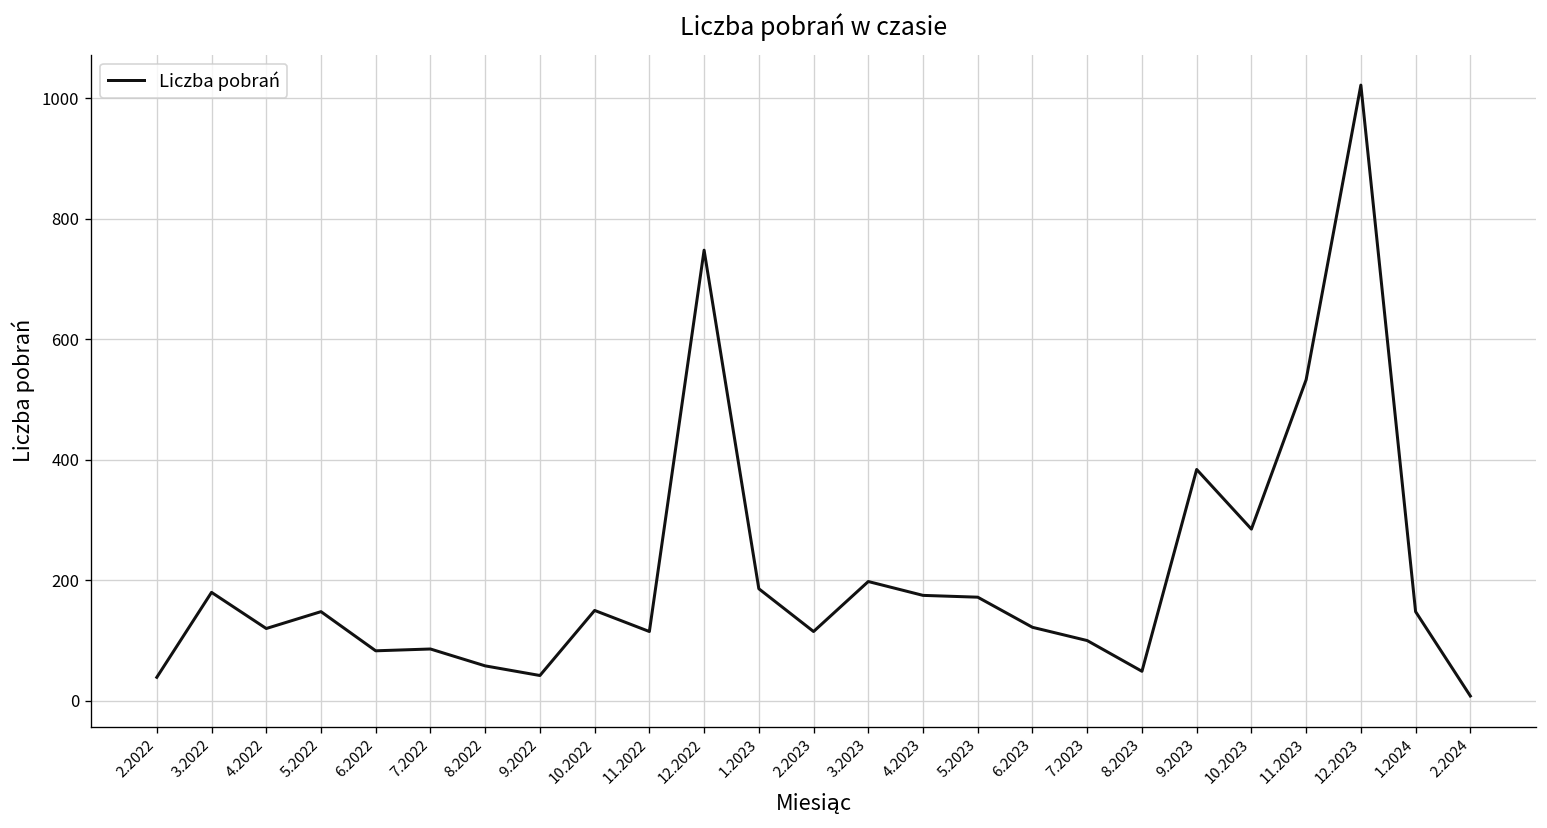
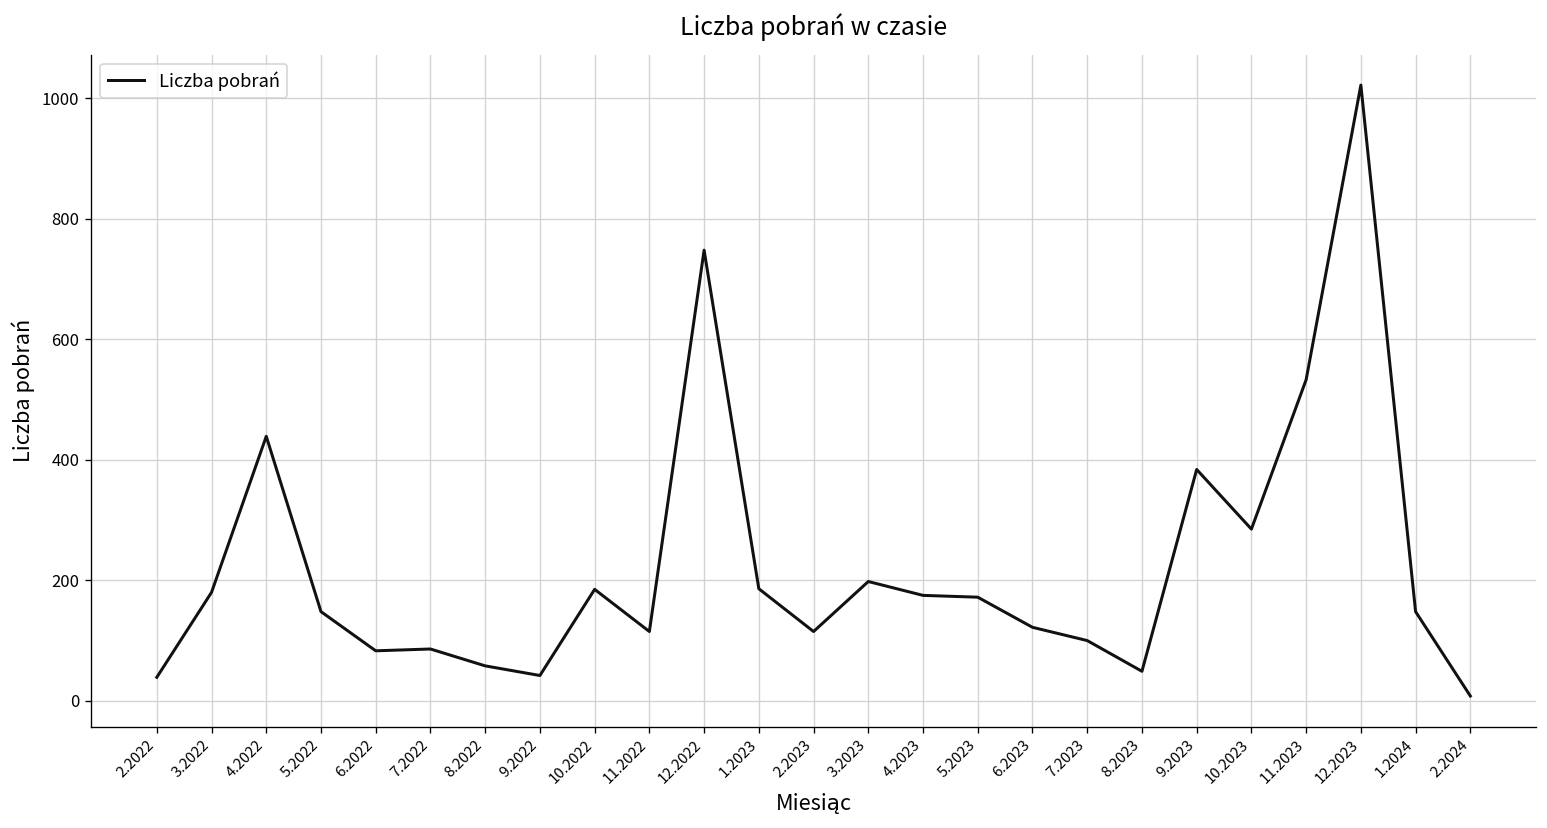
4.2022: 120 -> 440
10.2022: 150 -> 190
